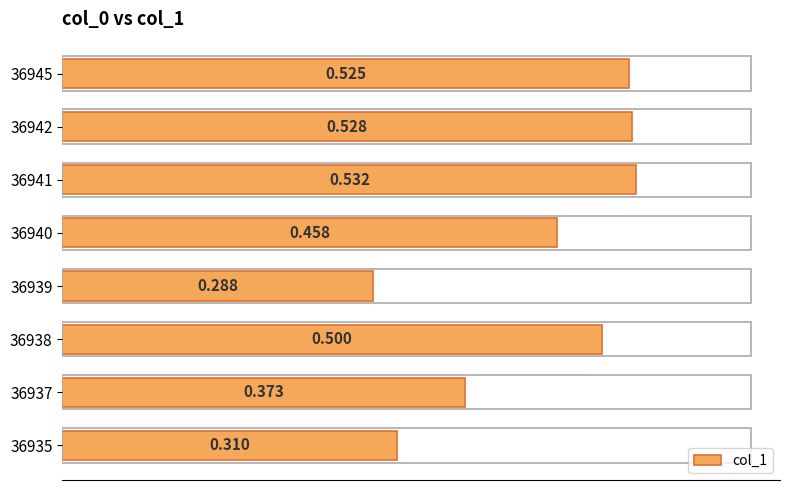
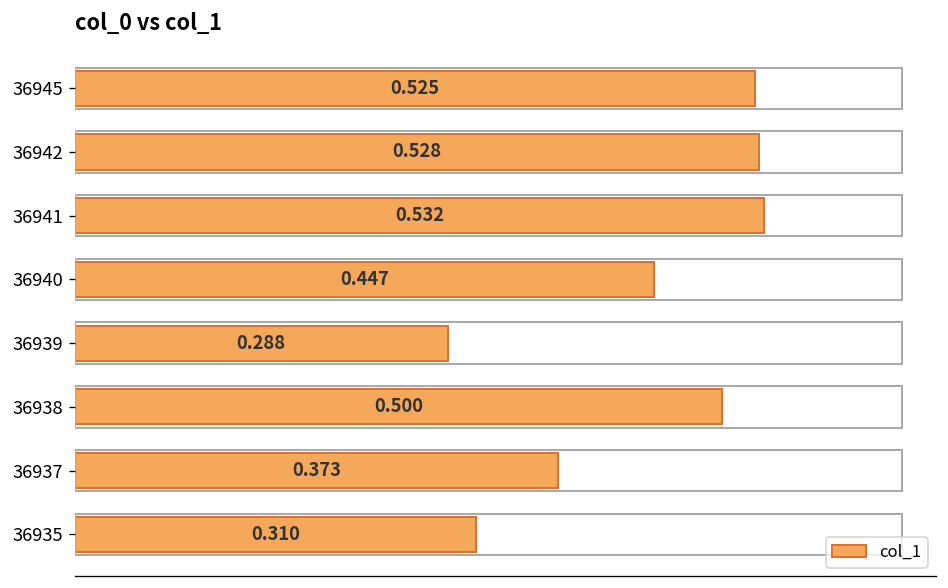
36940: 0.458 -> 0.447
